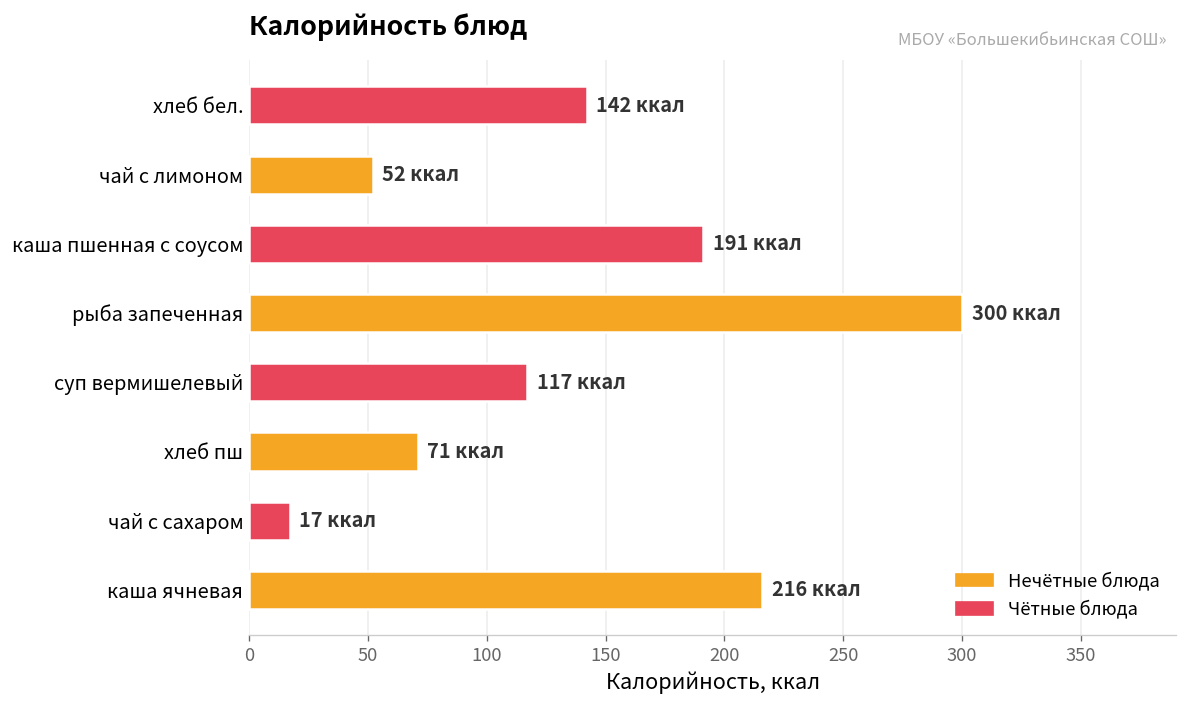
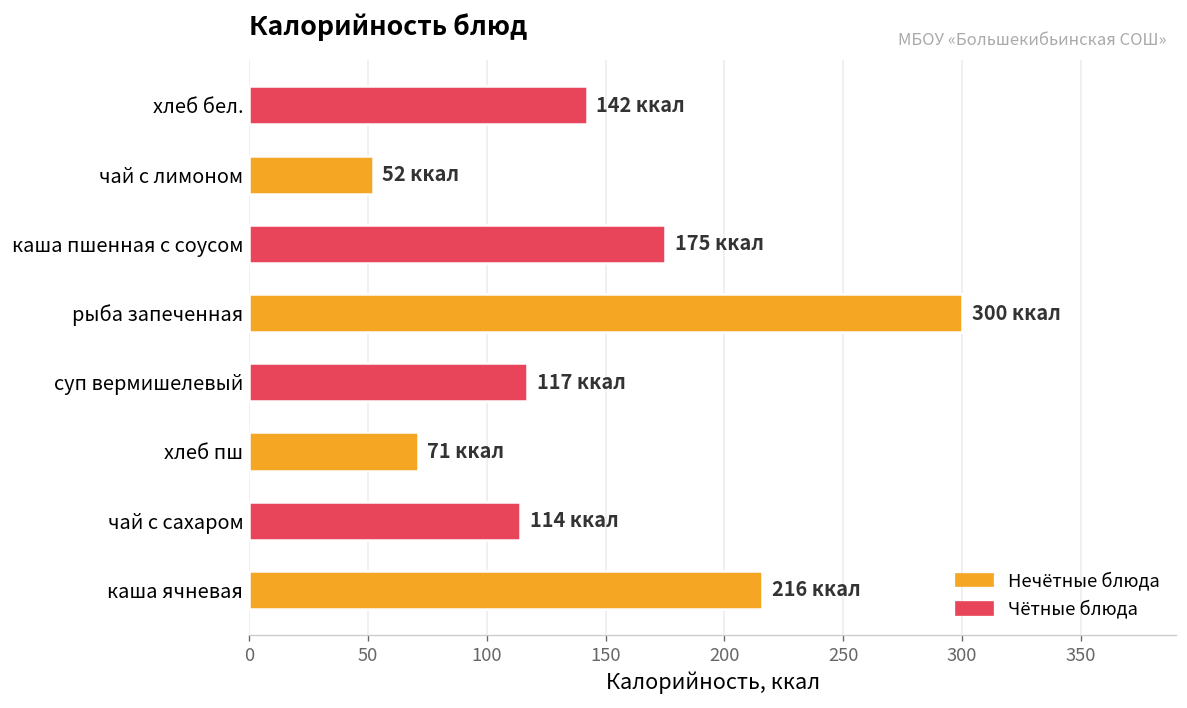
каша пшенная с соусом: 191 -> 175
чай с сахаром: 17 -> 114
